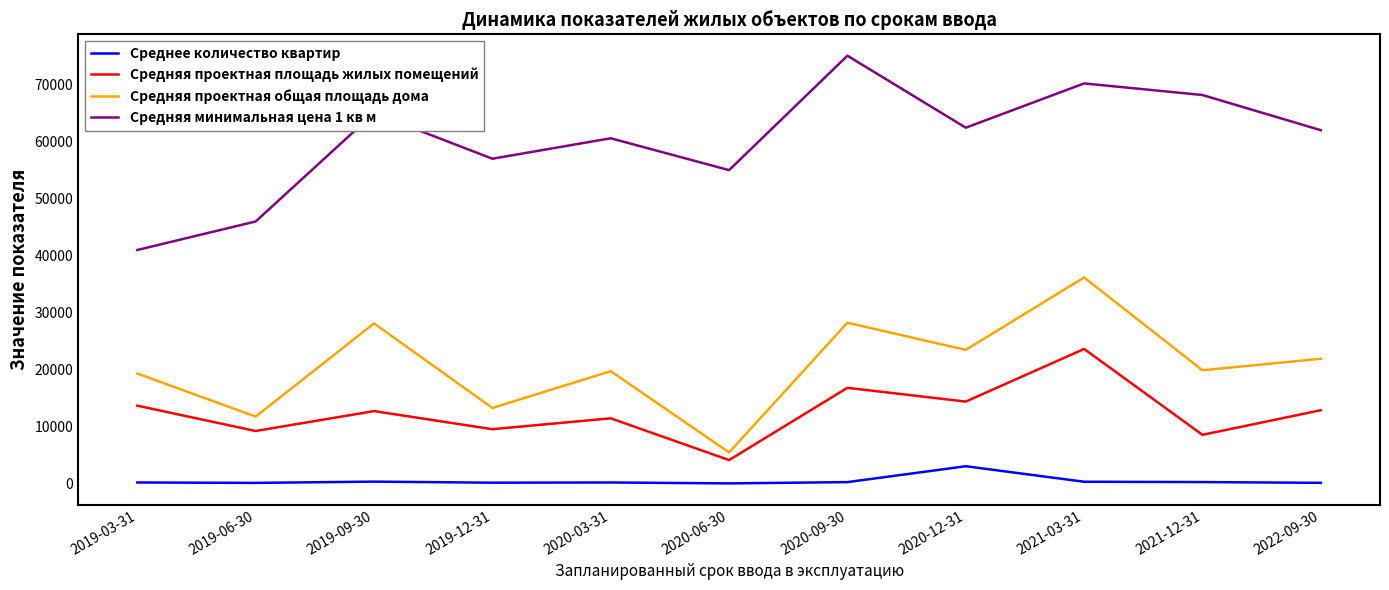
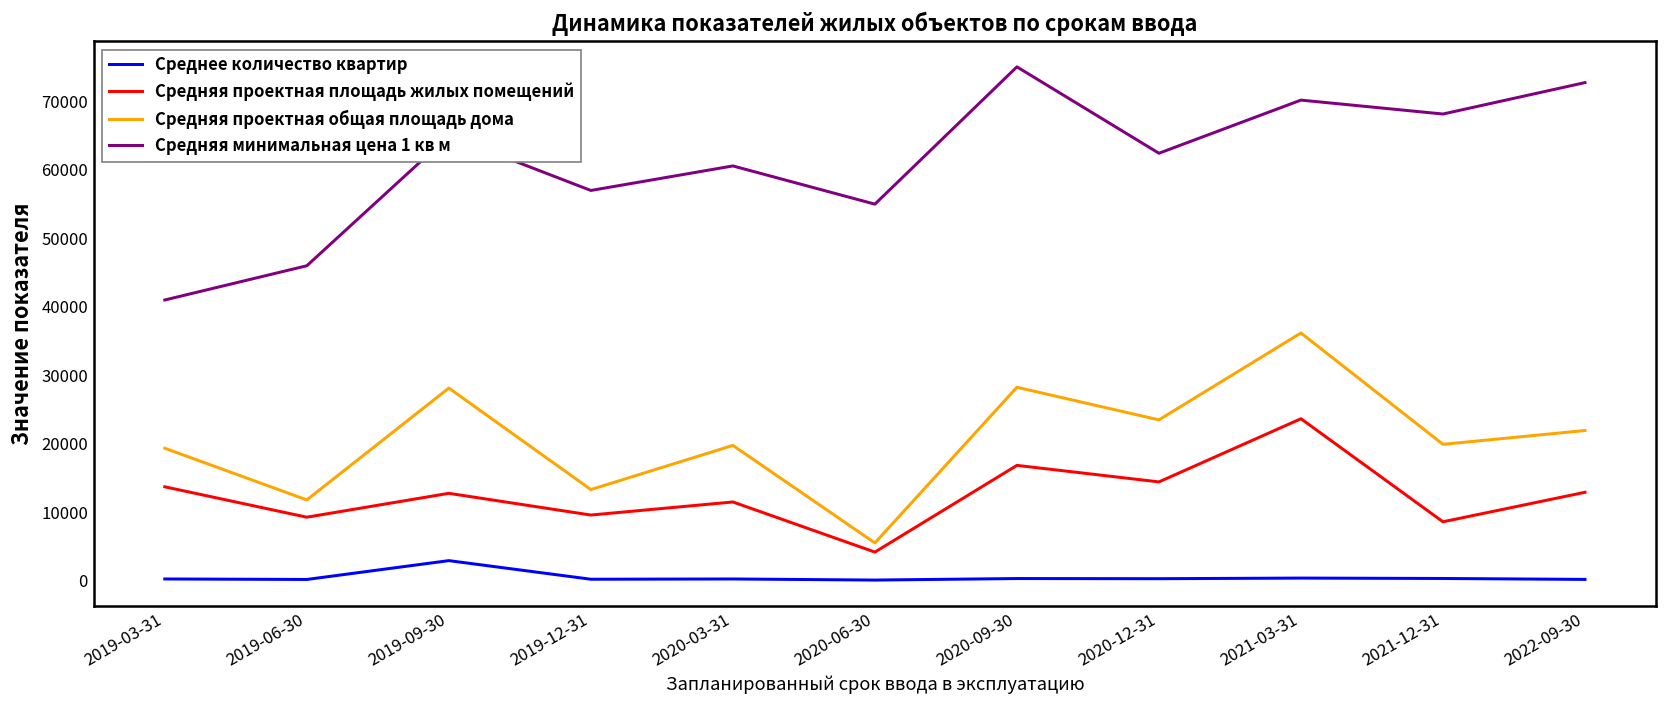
Среднее количество квартир, 2019-09-30: 0 -> 3000
Среднее количество квартир, 2020-12-31: 3000 -> 0
Средняя минимальная цена 1 кв м, 2022-09-30: 62000 -> 73000
